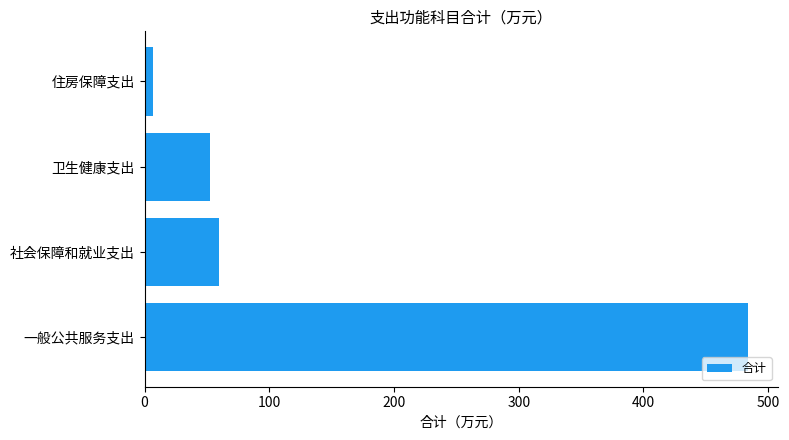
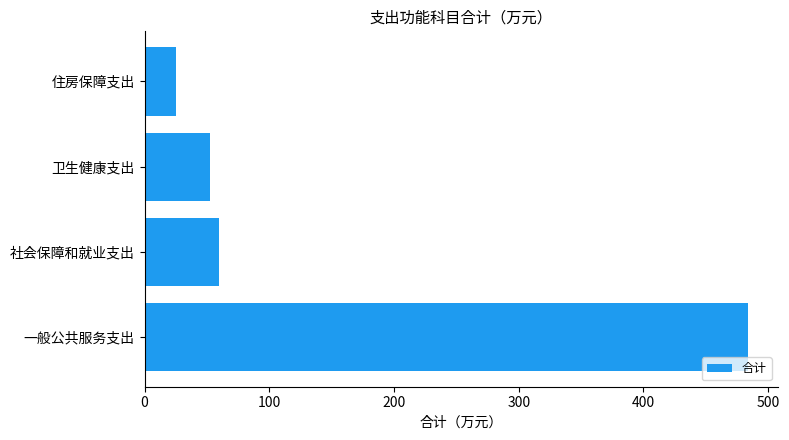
住房保障支出: 6 -> 25
